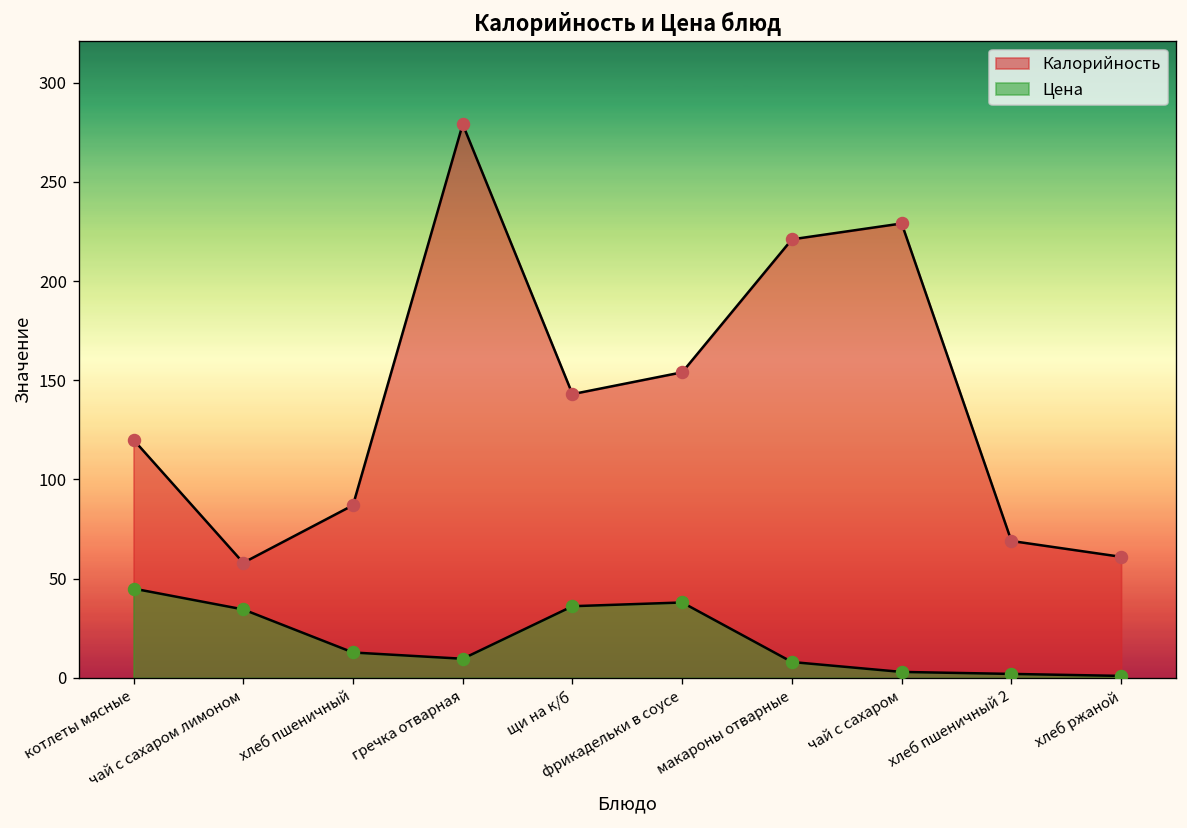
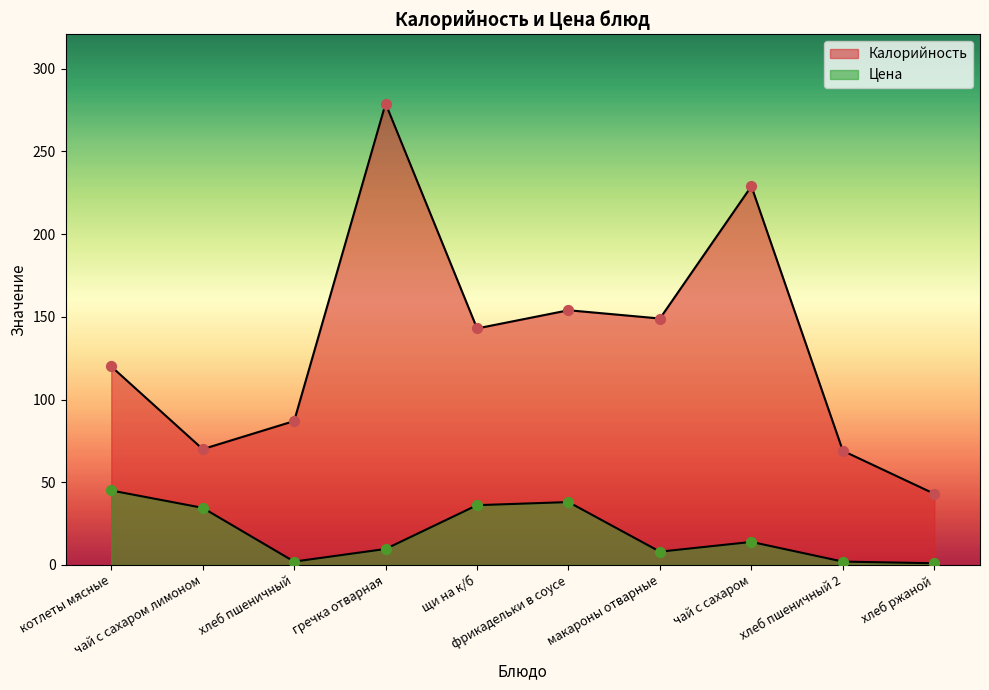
Калорийность, чай с сахаром лимоном: 58 -> 70
Цена, хлеб пшеничный: 13 -> 2
Калорийность, макароны отварные: 221 -> 149
Цена, чай с сахаром: 3 -> 14
Калорийность, хлеб ржаной: 61 -> 43
